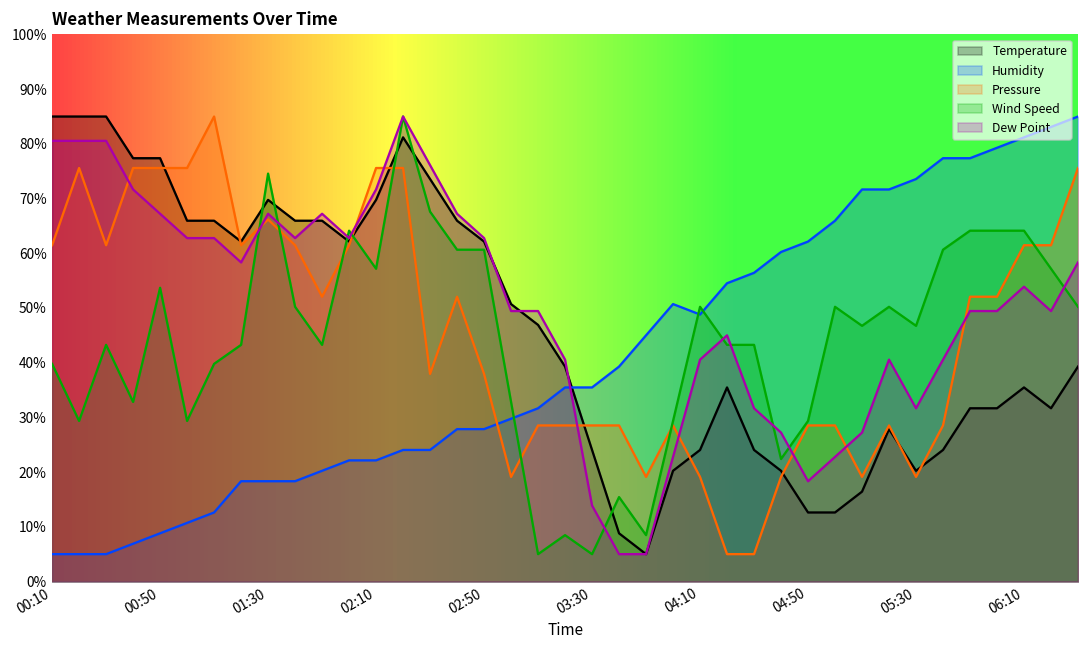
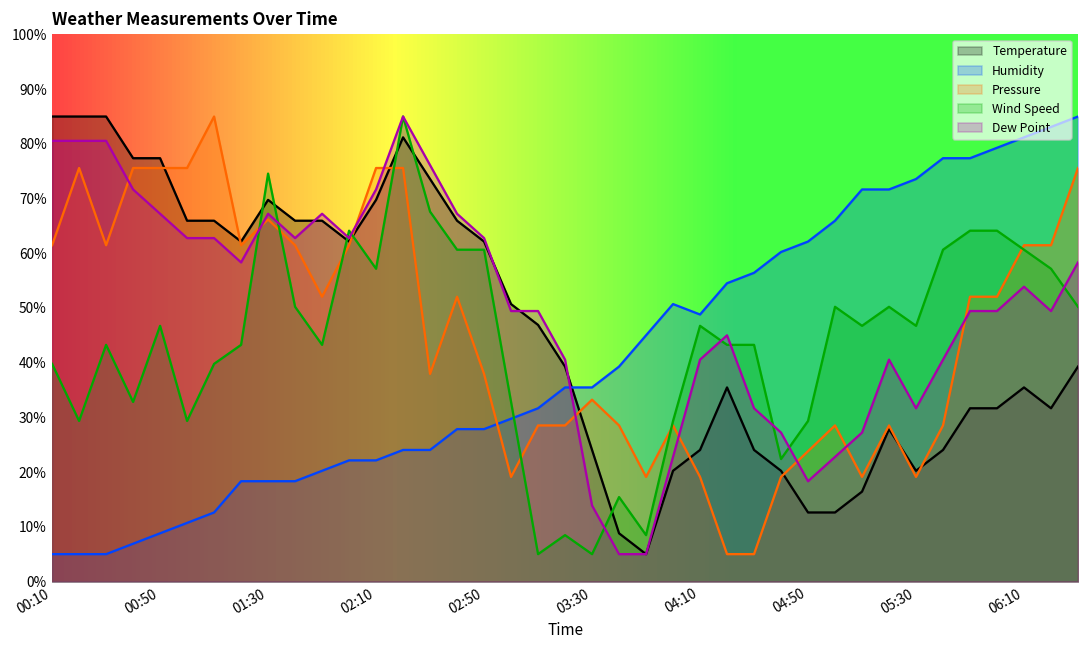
Wind Speed, 00:50: 54% -> 47%
Pressure, 03:30: 29% -> 33%
Wind Speed, 04:10: 50% -> 47%
Pressure, 04:50: 29% -> 24%
Wind Speed, 06:10: 64% -> 61%
